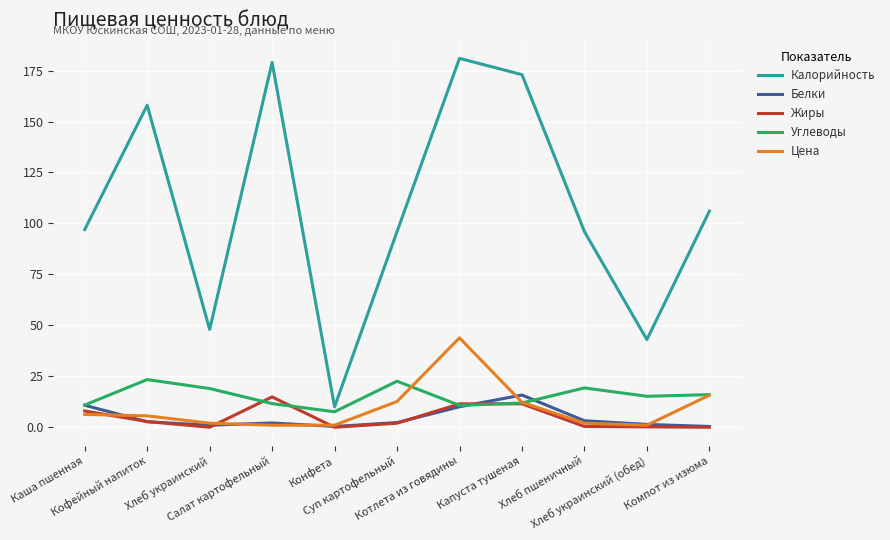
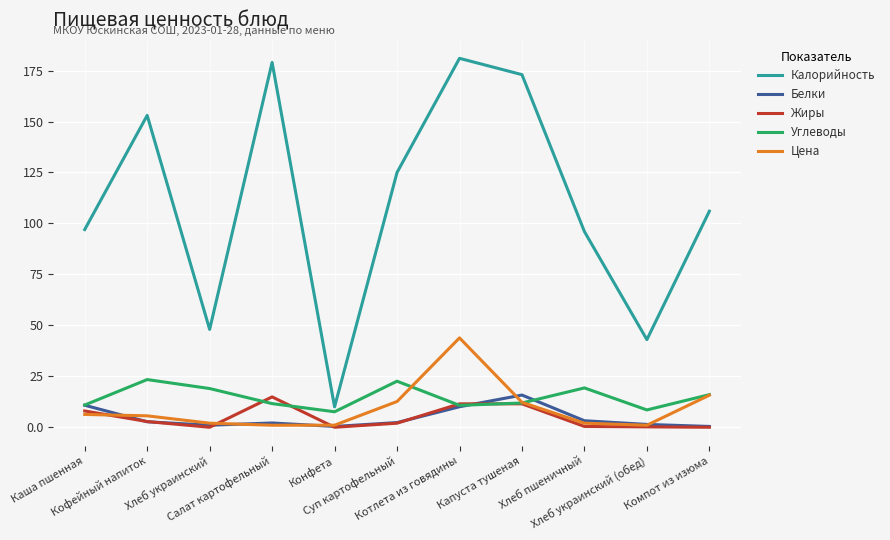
Калорийность, Кофейный напиток: 158 -> 153
Калорийность, Суп картофельный: 96 -> 125
Углеводы, Хлеб украинский (обед): 15 -> 9
